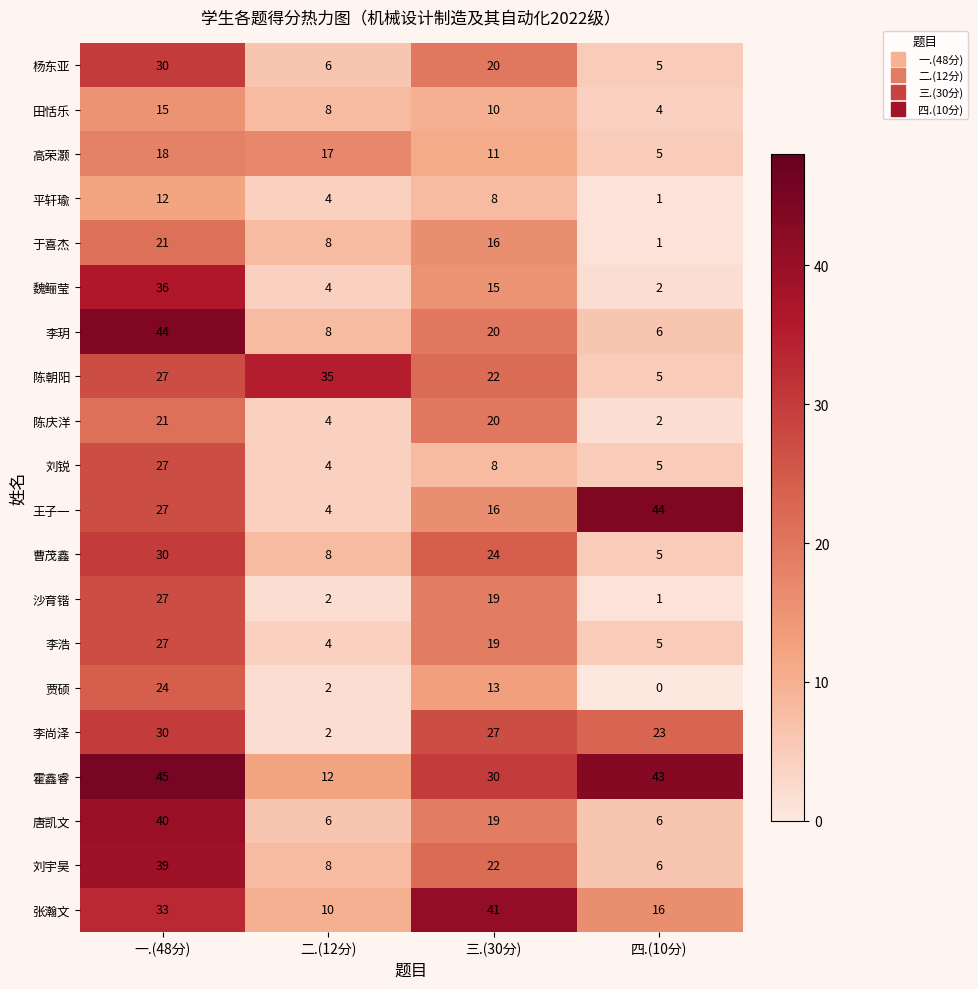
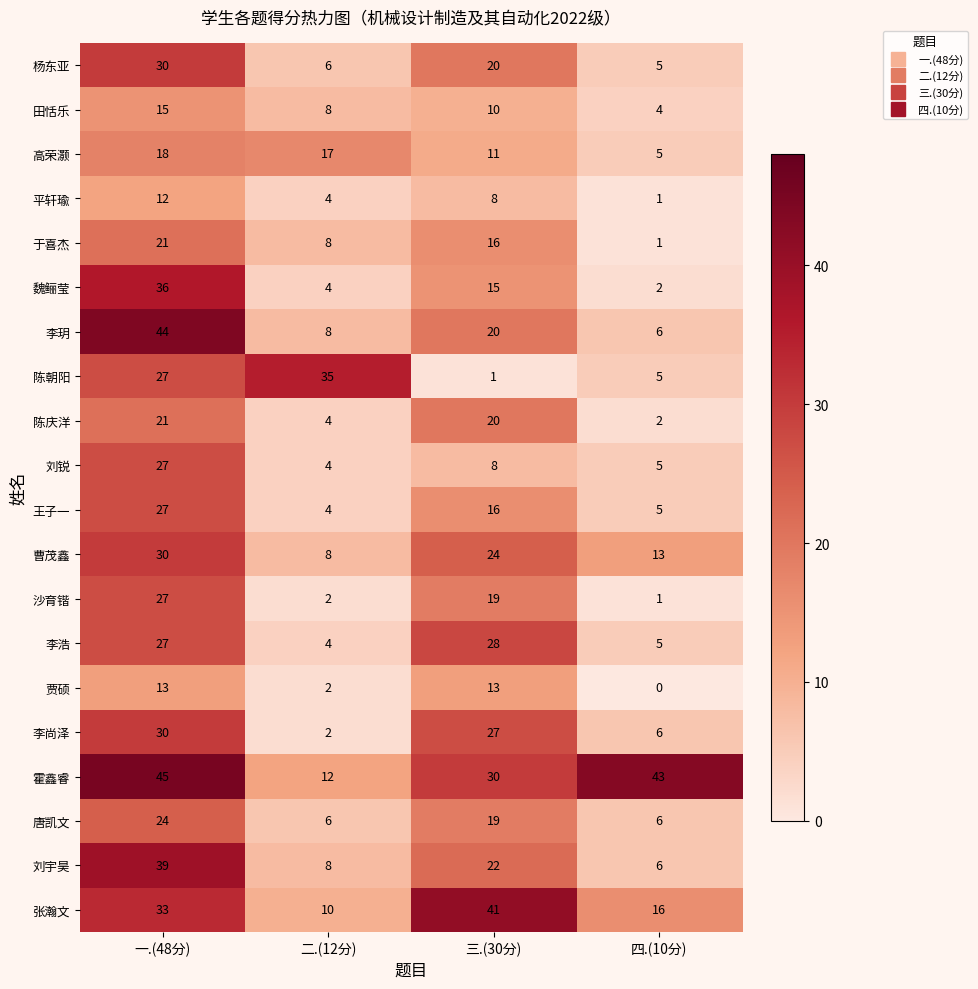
陈朝阳, 三.(30分): 22 -> 1
王子一, 四.(10分): 44 -> 5
曹茂鑫, 四.(10分): 5 -> 13
李浩, 三.(30分): 19 -> 28
贾硕, 一.(48分): 24 -> 13
李尚泽, 四.(10分): 23 -> 6
唐凯文, 一.(48分): 40 -> 24
